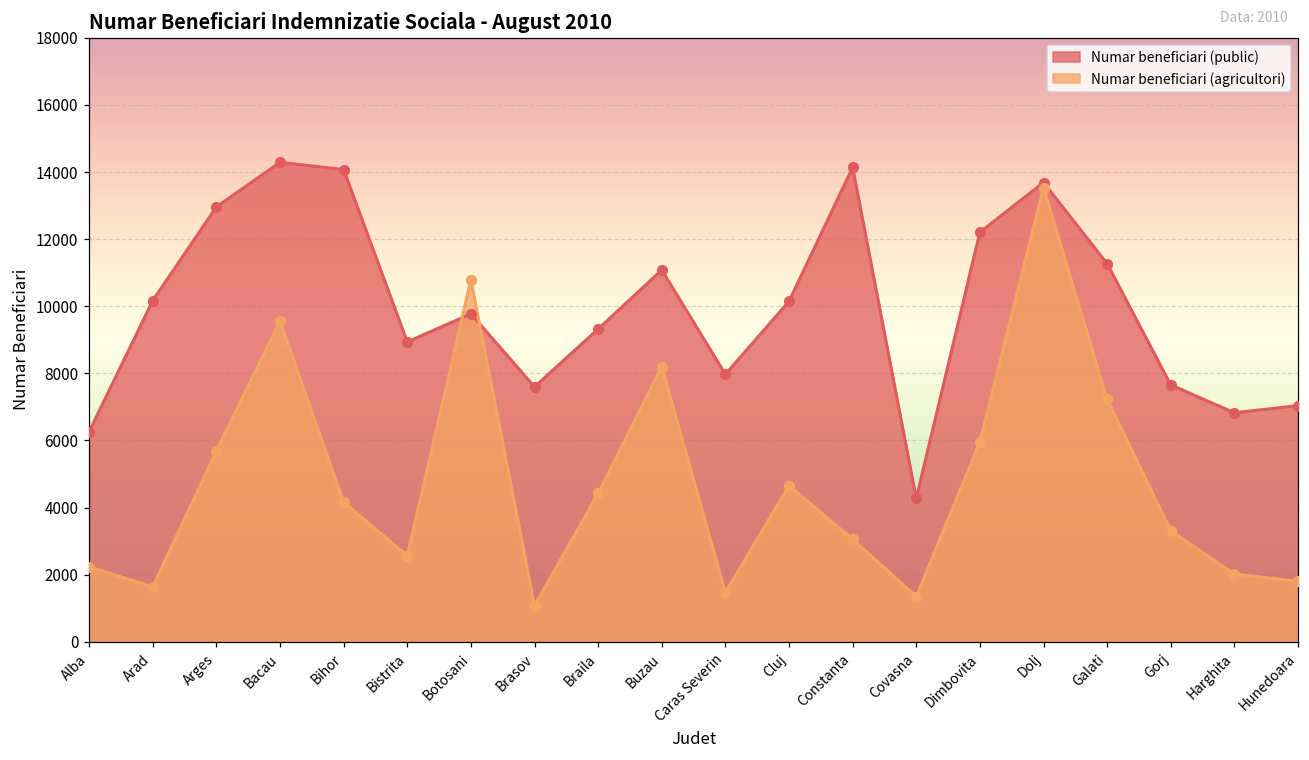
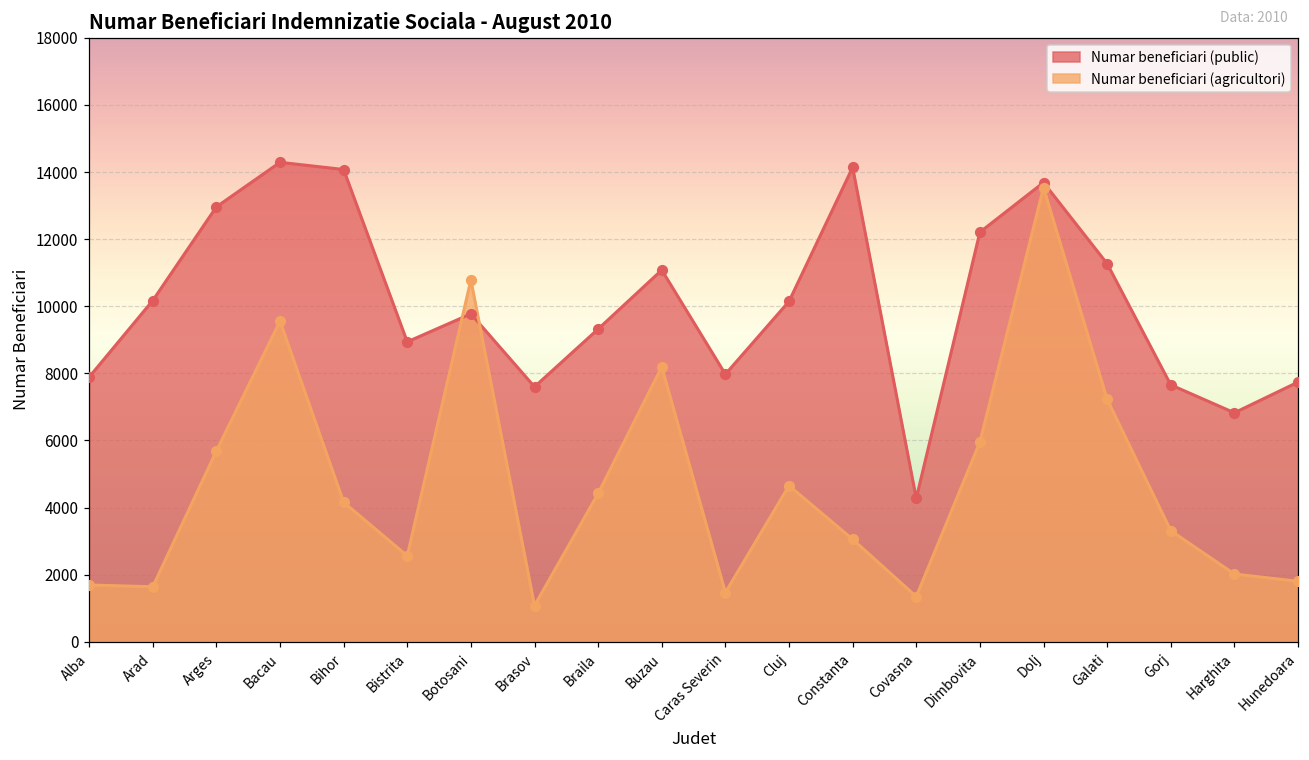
Numar beneficiari (public), Alba: 6300 -> 7900
Numar beneficiari (agricultori), Alba: 2200 -> 1700
Numar beneficiari (public), Hunedoara: 7000 -> 7700
